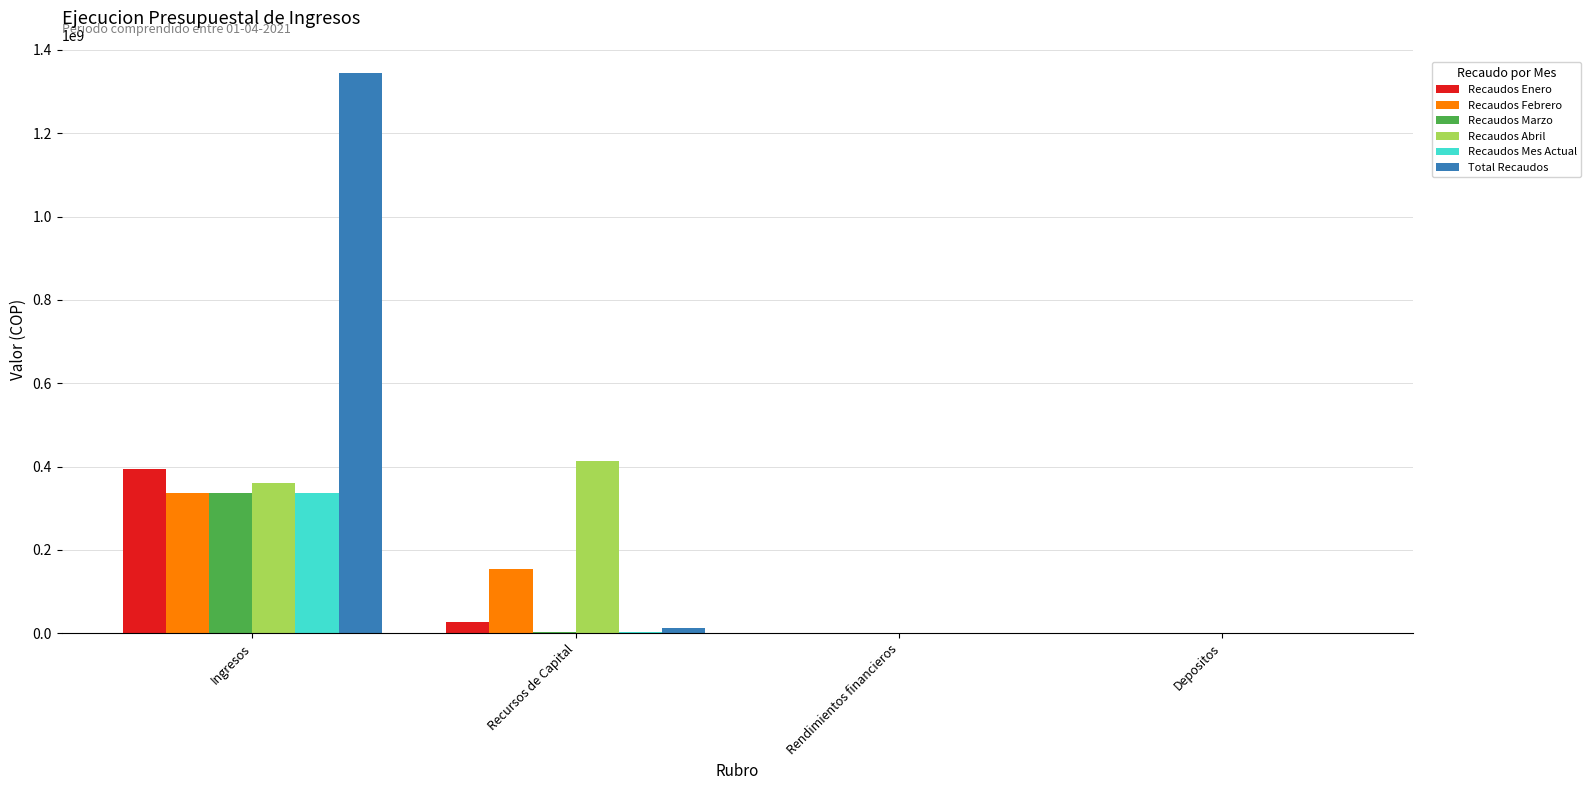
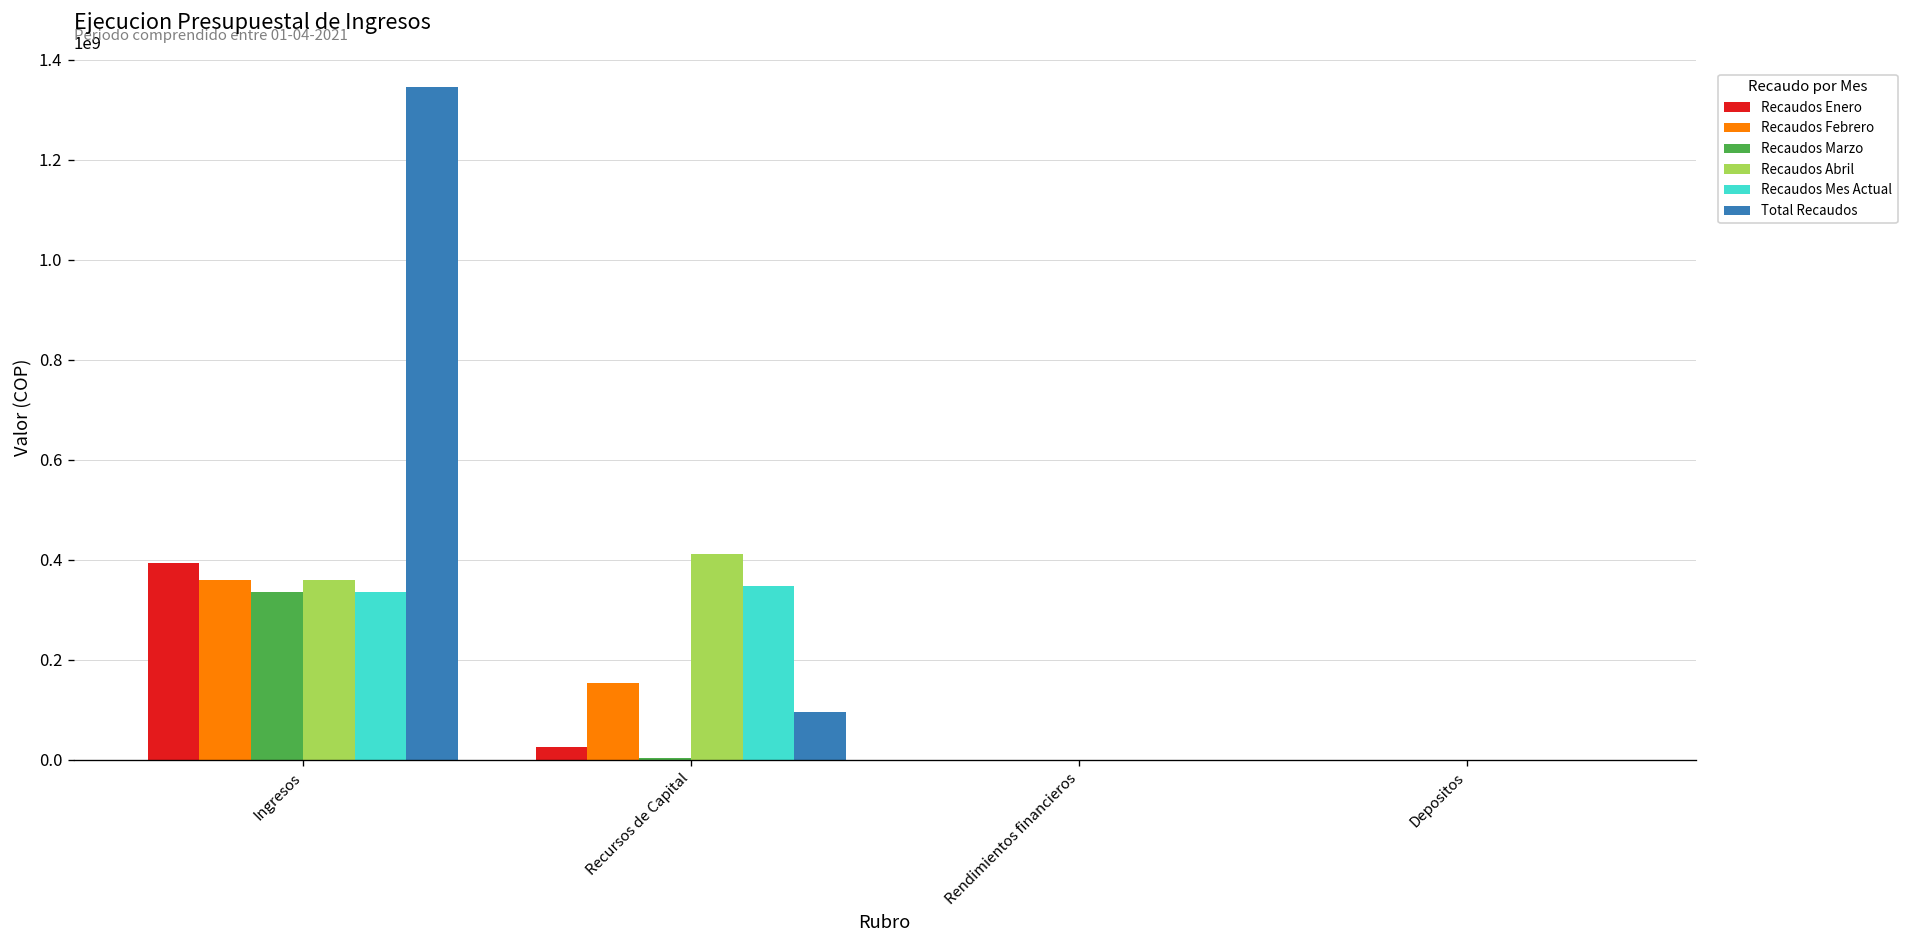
Recaudos Febrero, Ingresos: 340000000 -> 360000000
Recaudos Mes Actual, Recursos de Capital: 0 -> 350000000
Total Recaudos, Recursos de Capital: 10000000 -> 100000000
